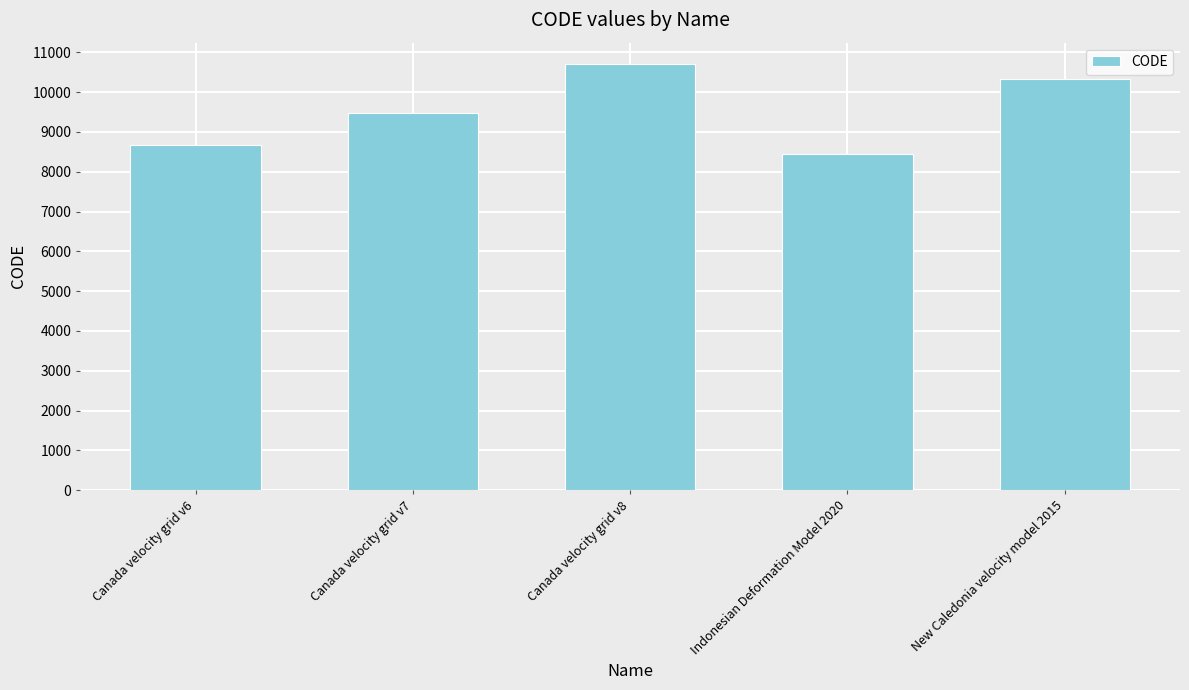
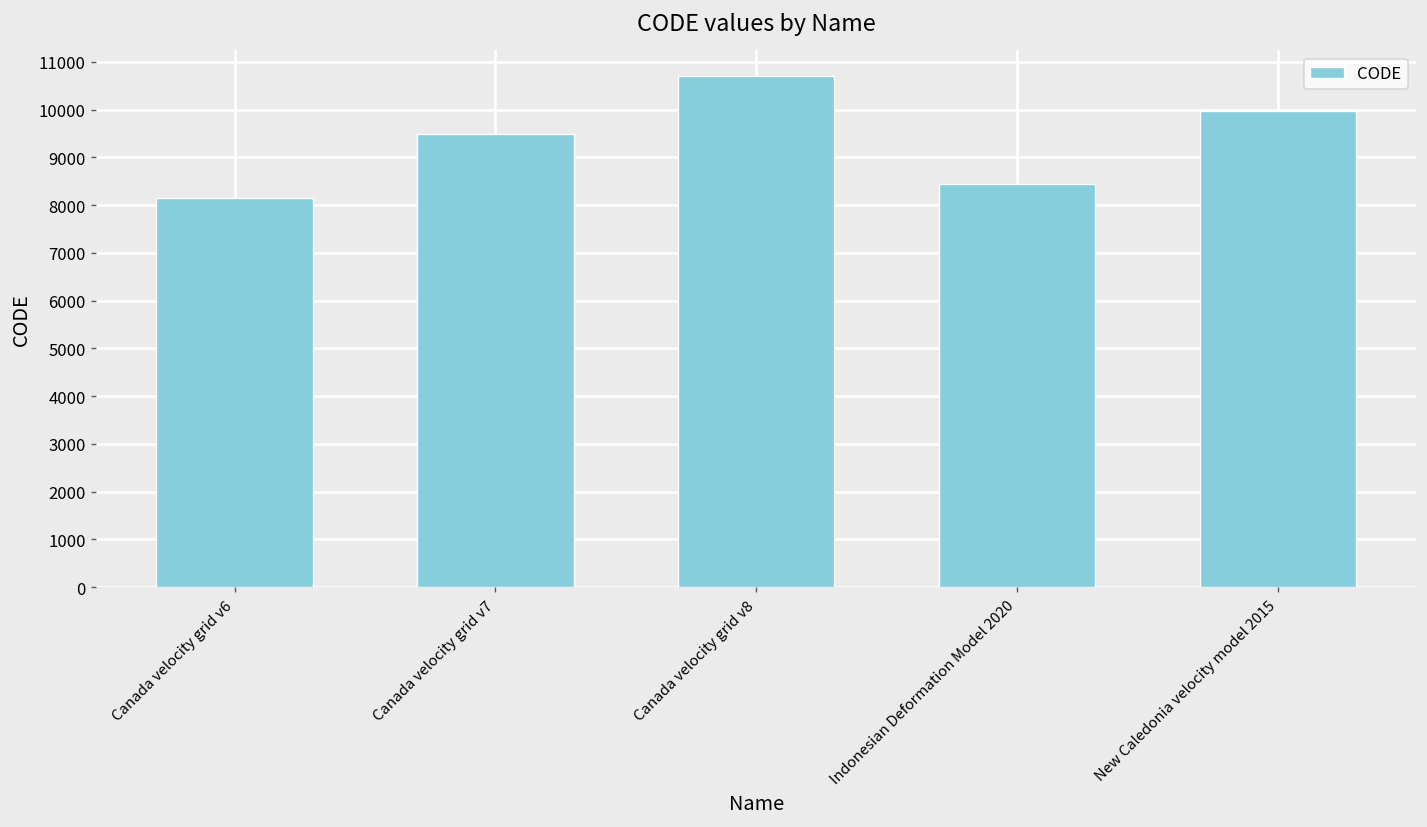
Canada velocity grid v6: 8700 -> 8200
New Caledonia velocity model 2015: 10300 -> 10000
